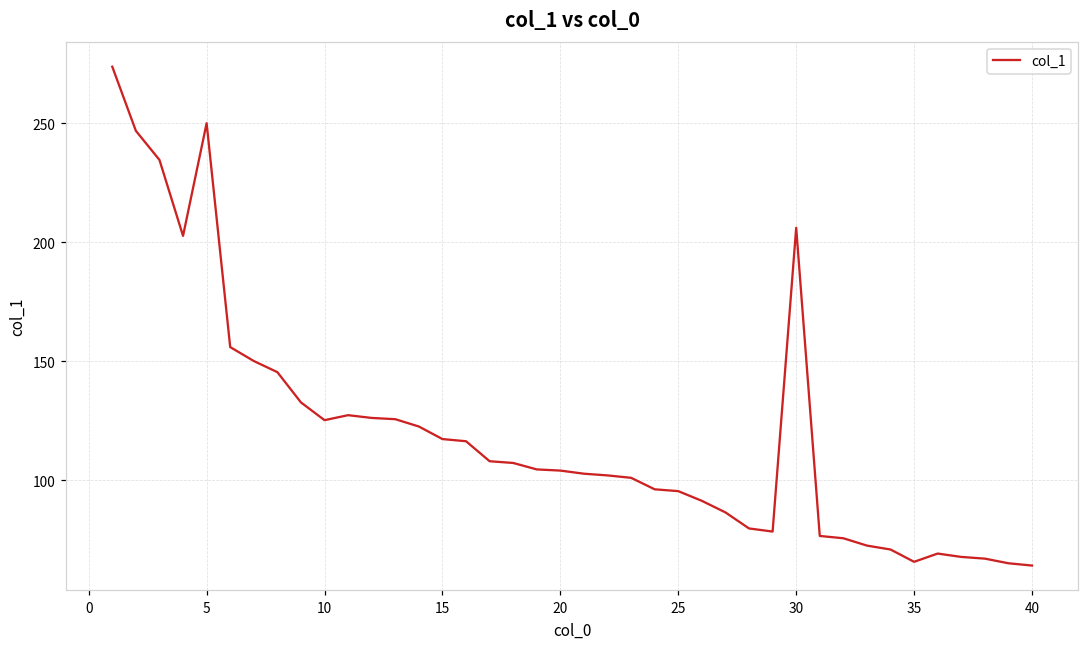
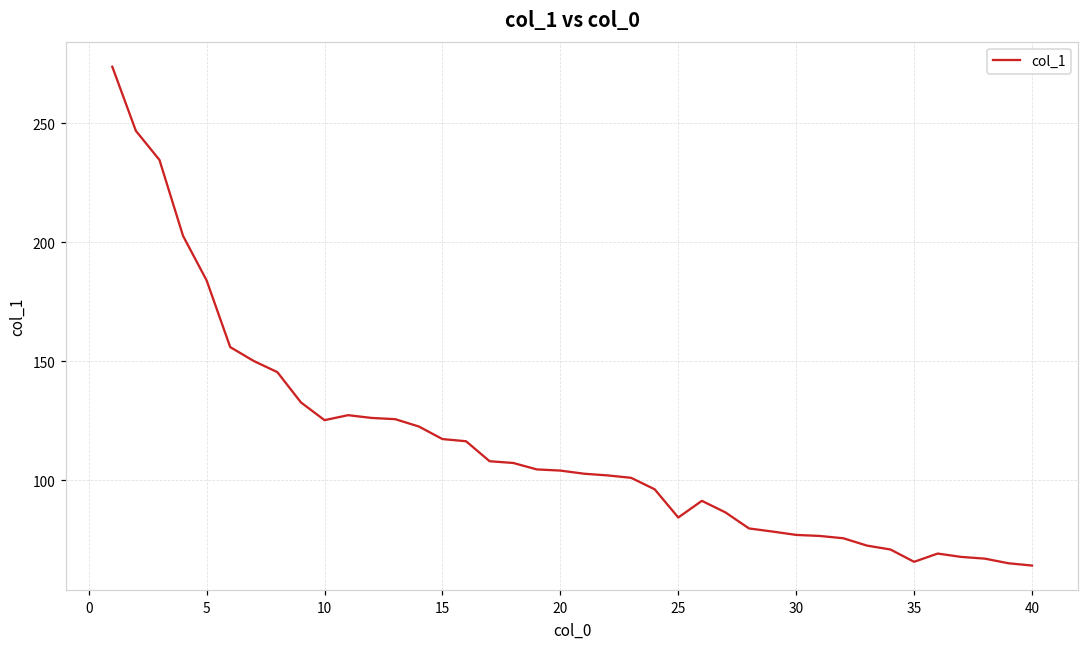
5: 250 -> 184
25: 95 -> 84
30: 206 -> 77
